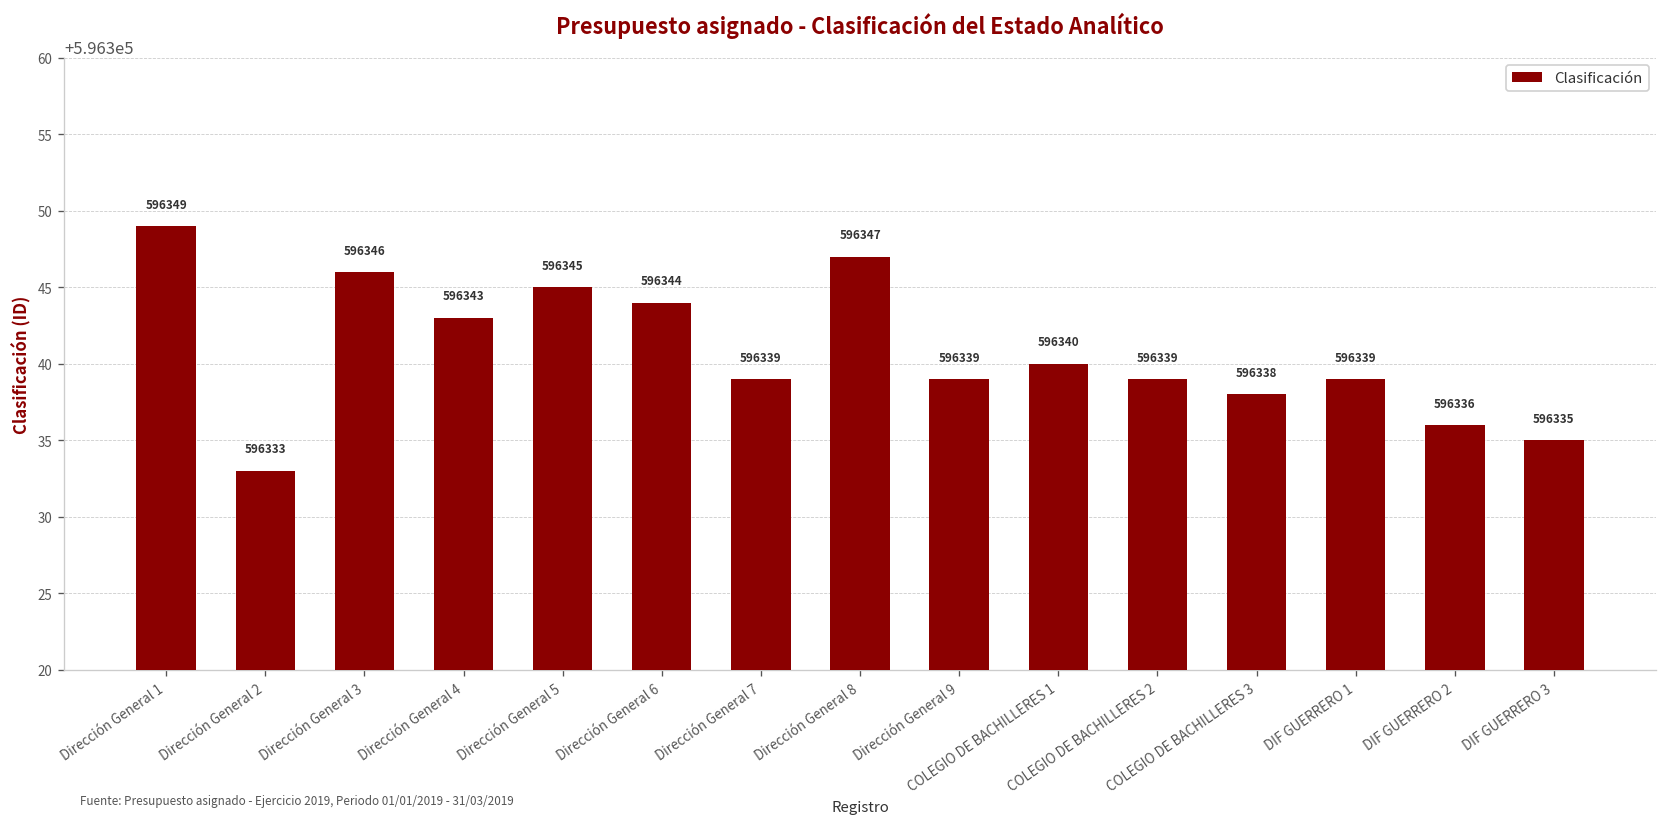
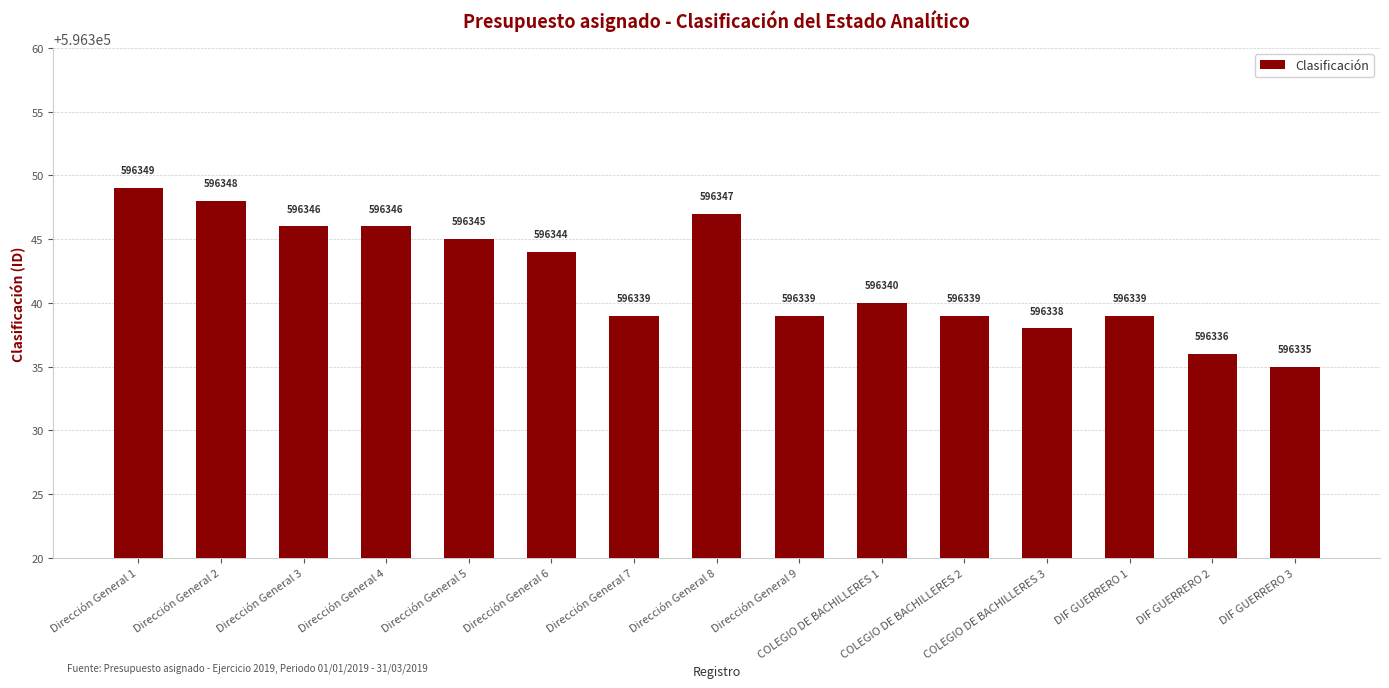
Dirección General 2: 596333 -> 596348
Dirección General 4: 596343 -> 596346
